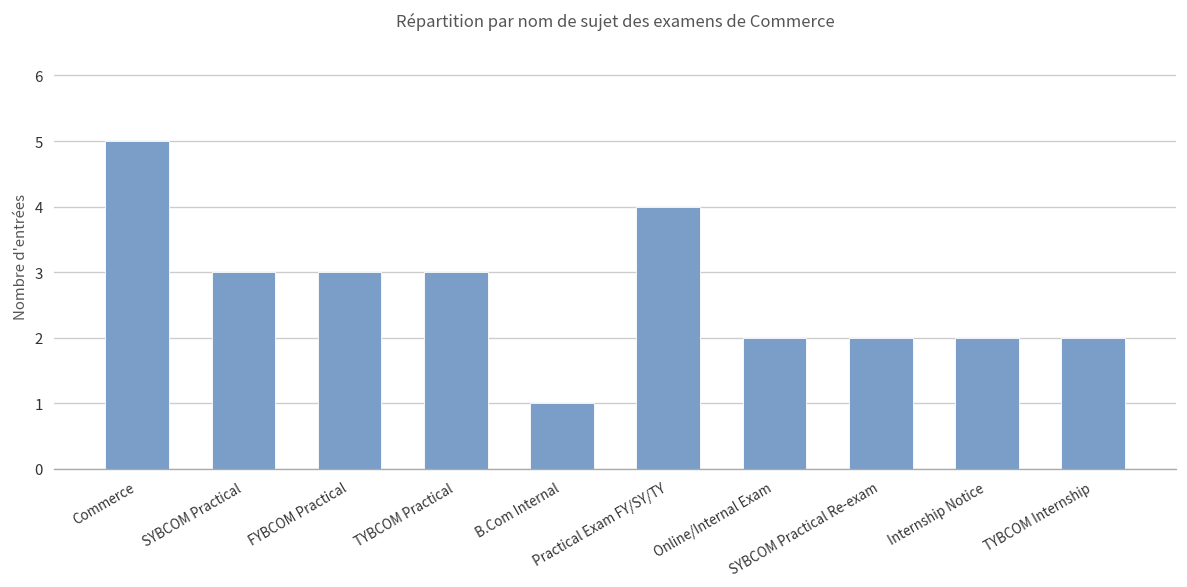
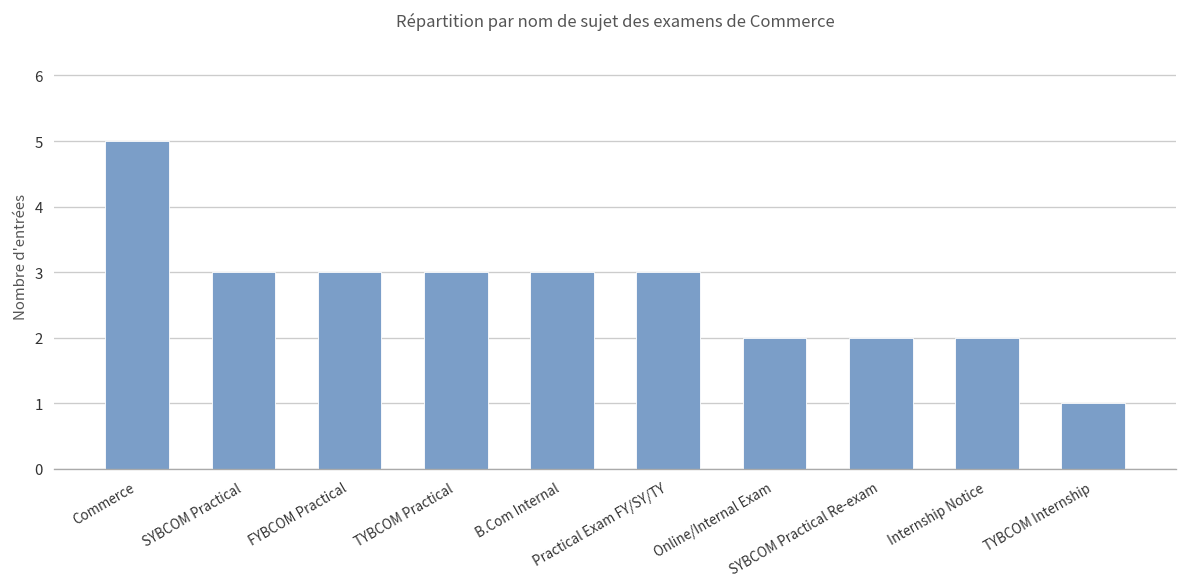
B.Com Internal: 1 -> 3
Practical Exam FY/SY/TY: 4 -> 3
TYBCOM Internship: 2 -> 1
